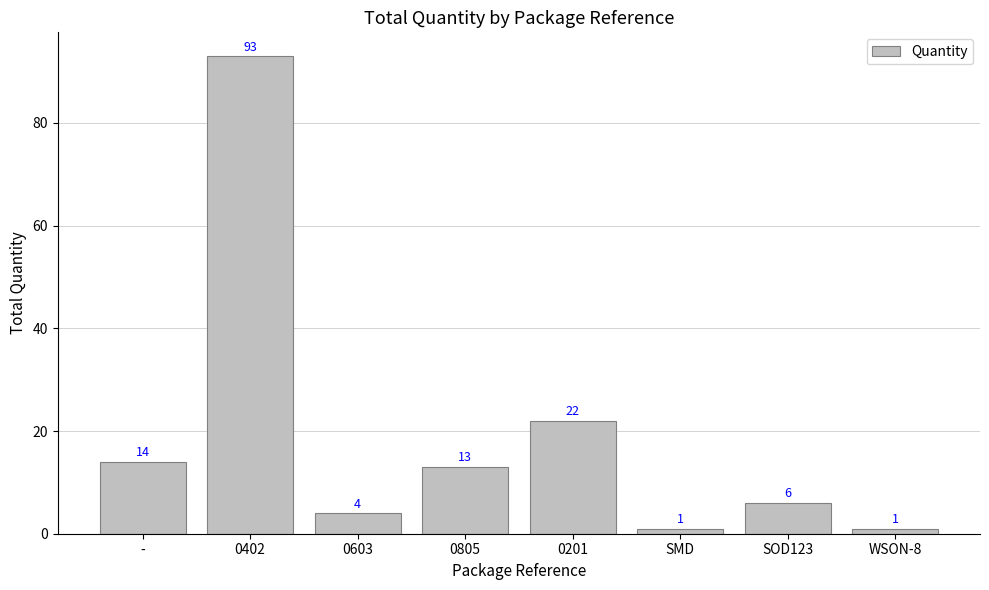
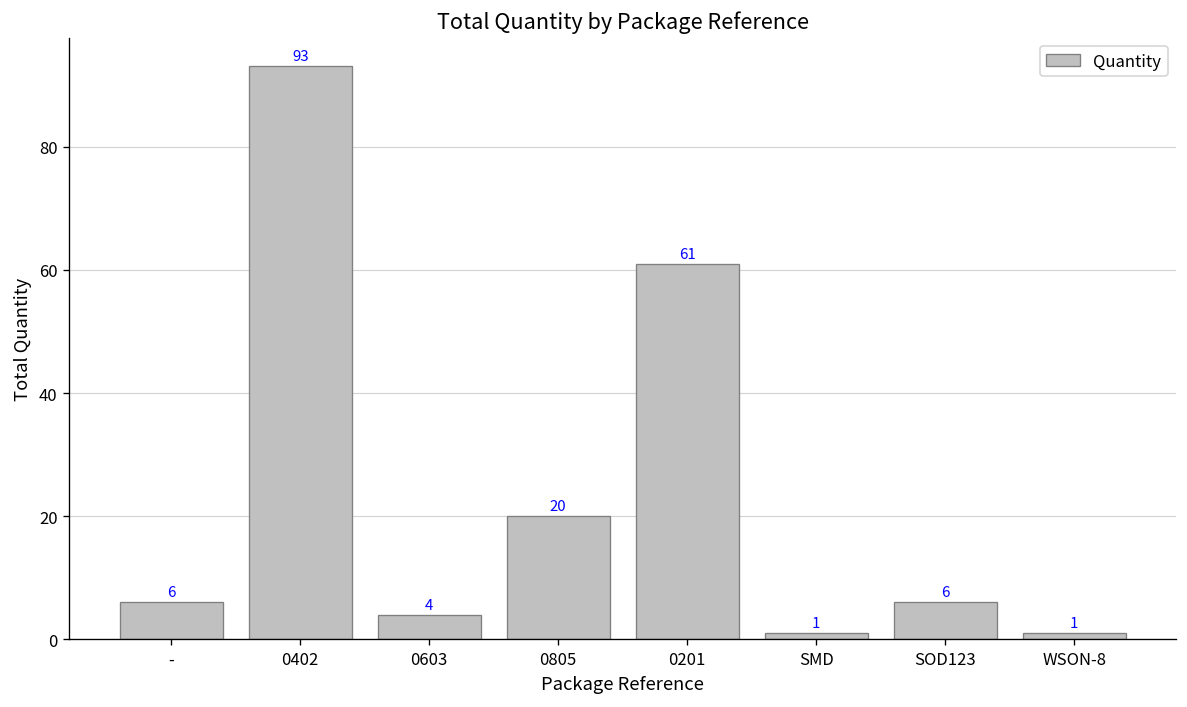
-: 14 -> 6
0805: 13 -> 20
0201: 22 -> 61
